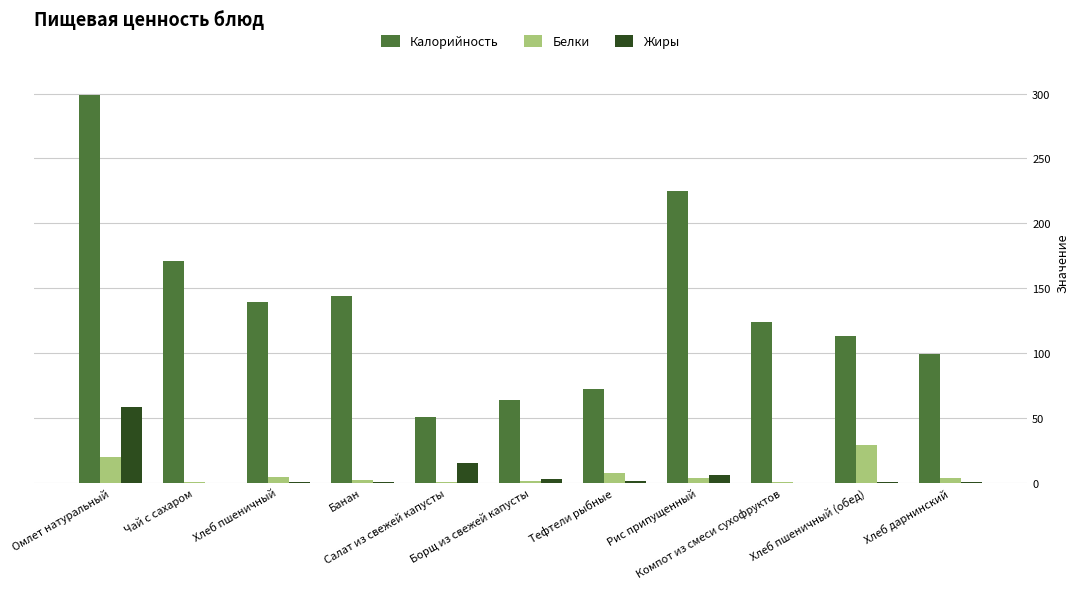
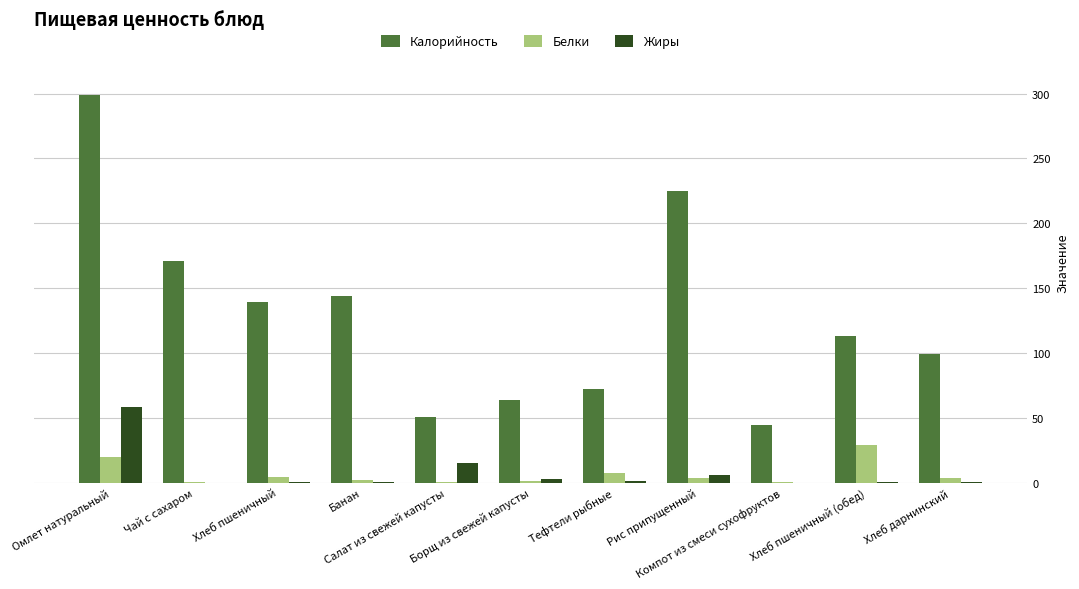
Калорийность, Компот из смеси сухофруктов: 124 -> 44
